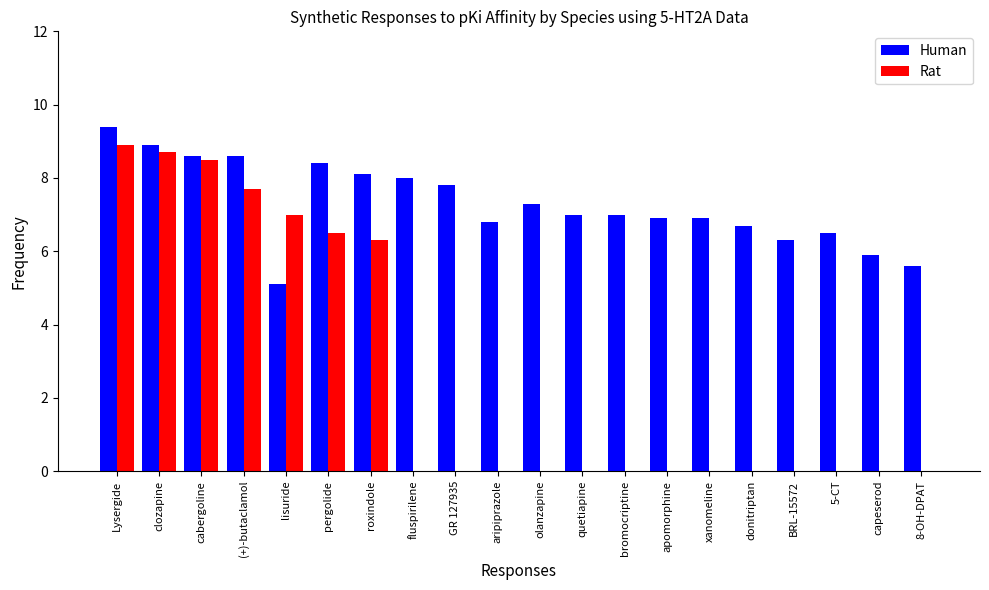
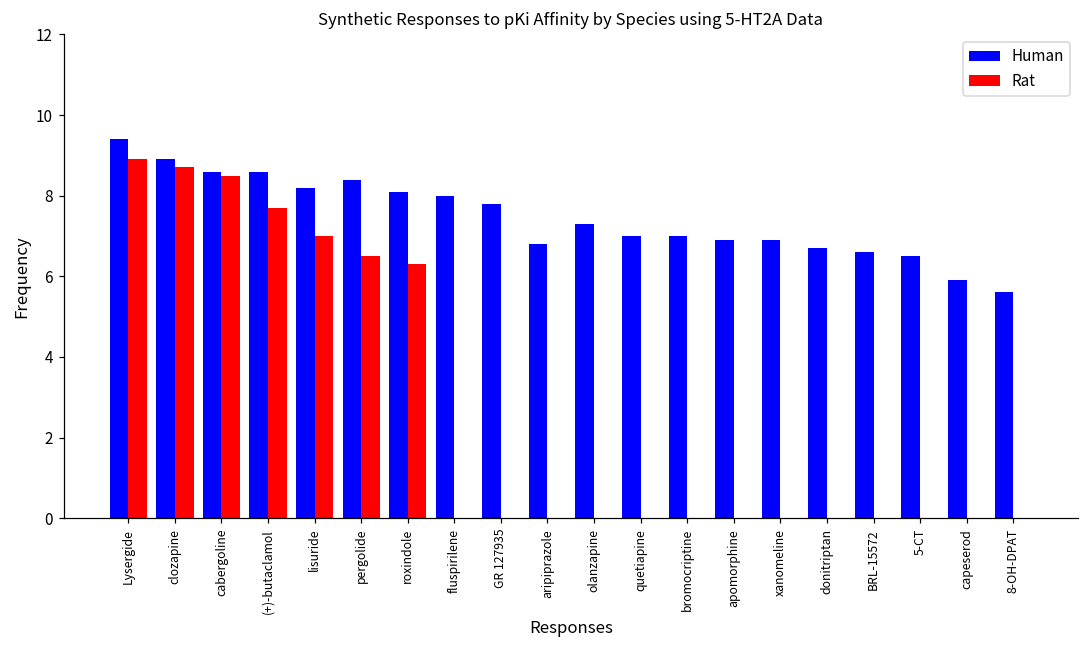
Human, lisuride: 5.1 -> 8.2
Human, BRL-15572: 6.3 -> 6.6
